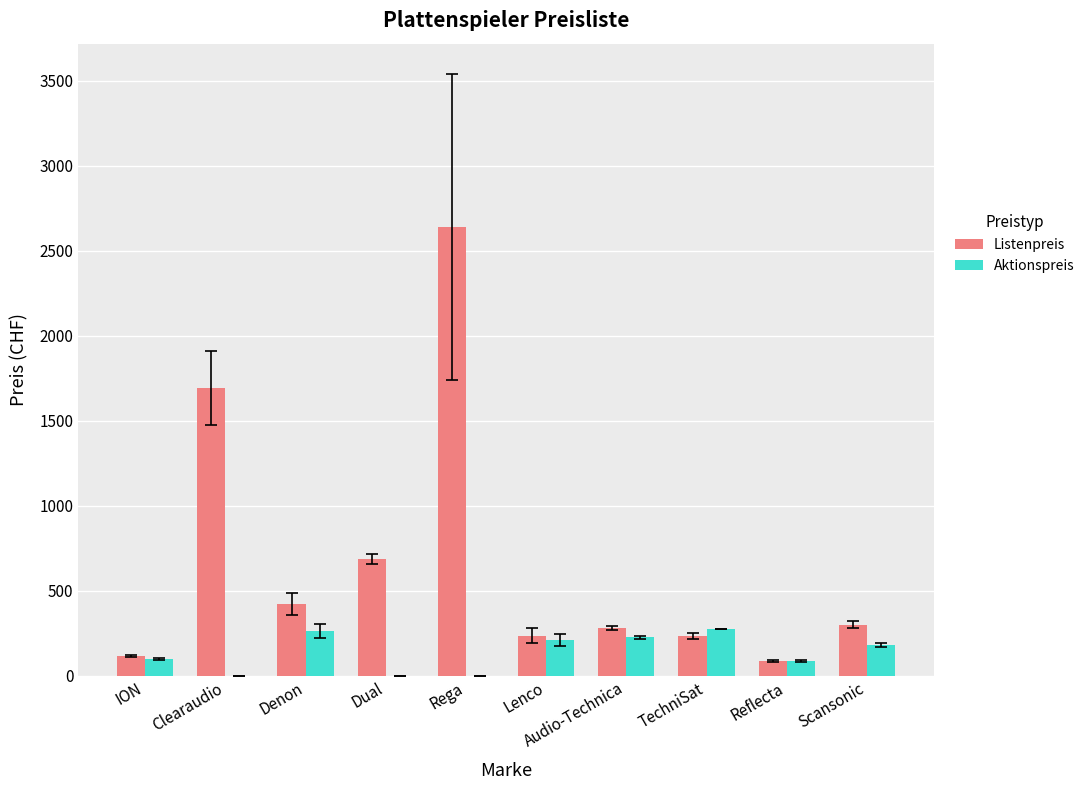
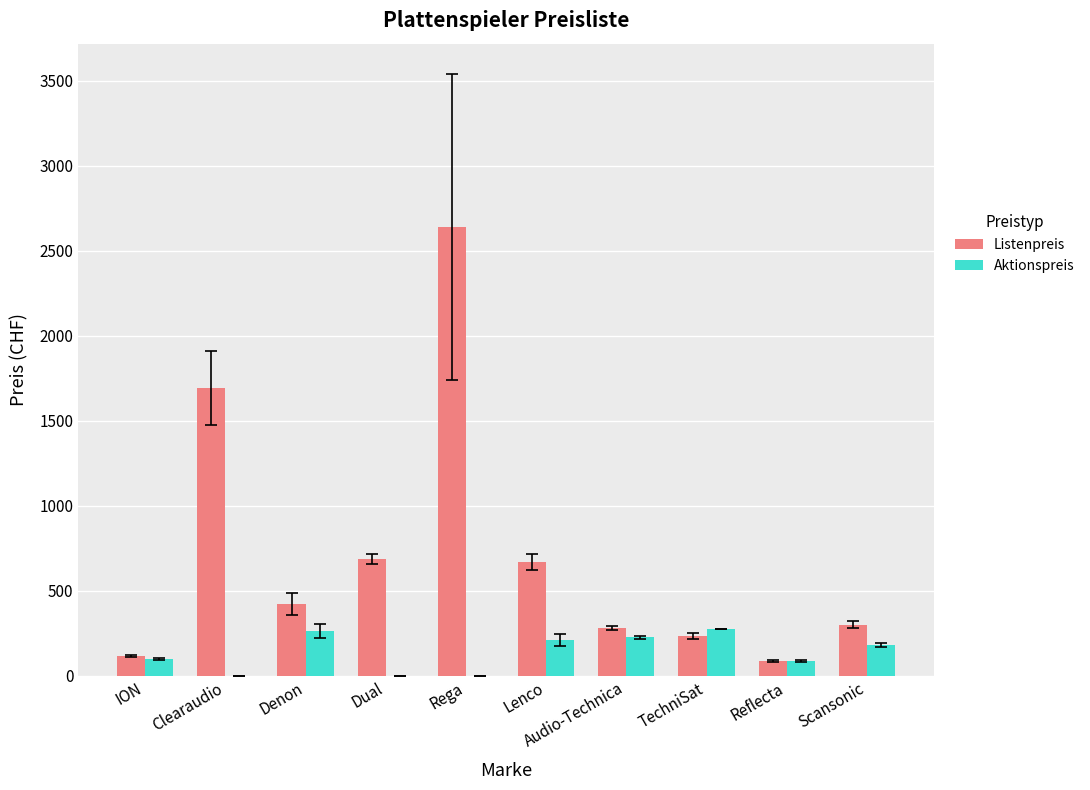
Listenpreis, Lenco: 240 -> 670
